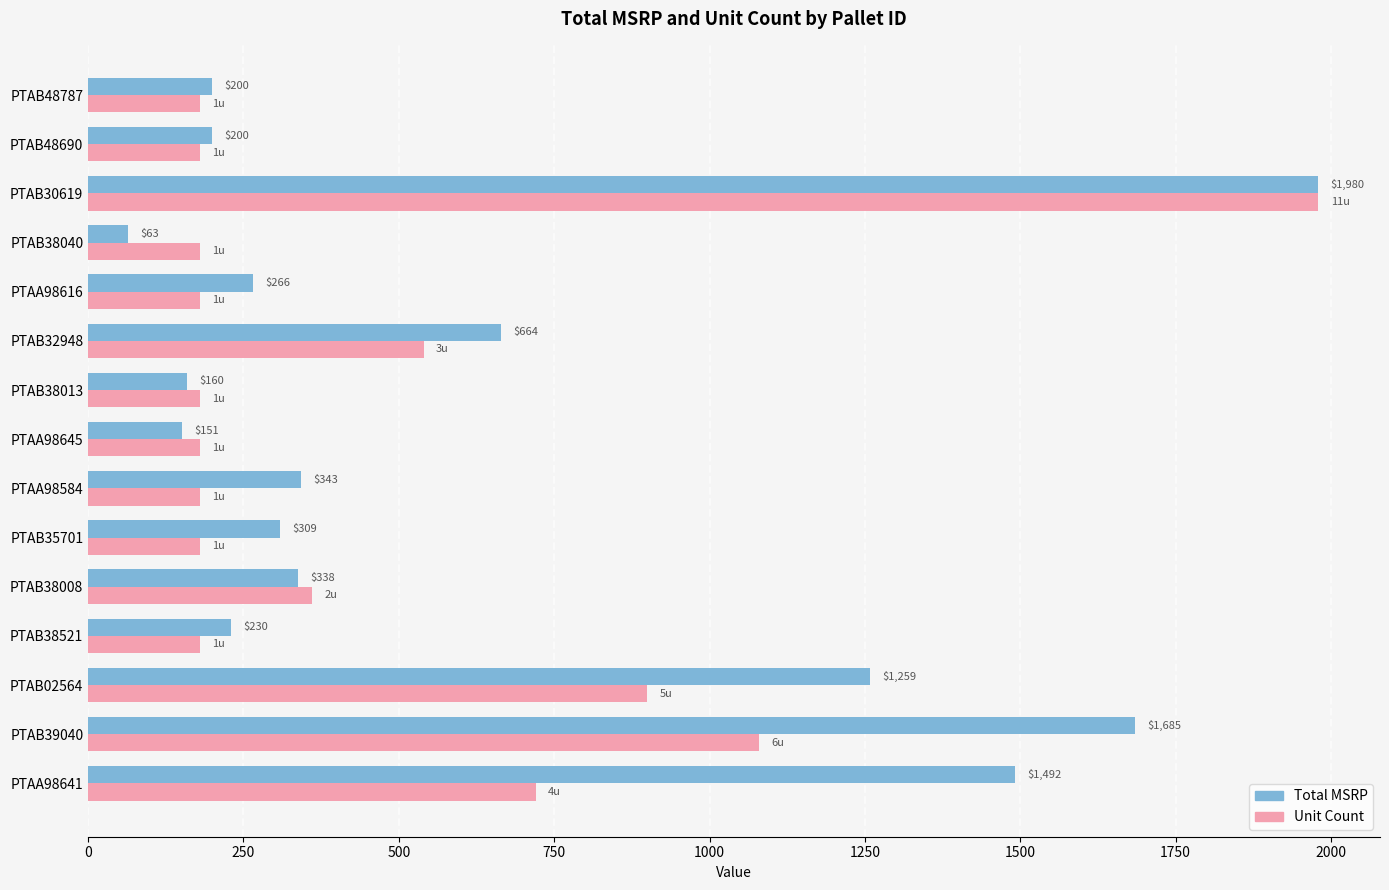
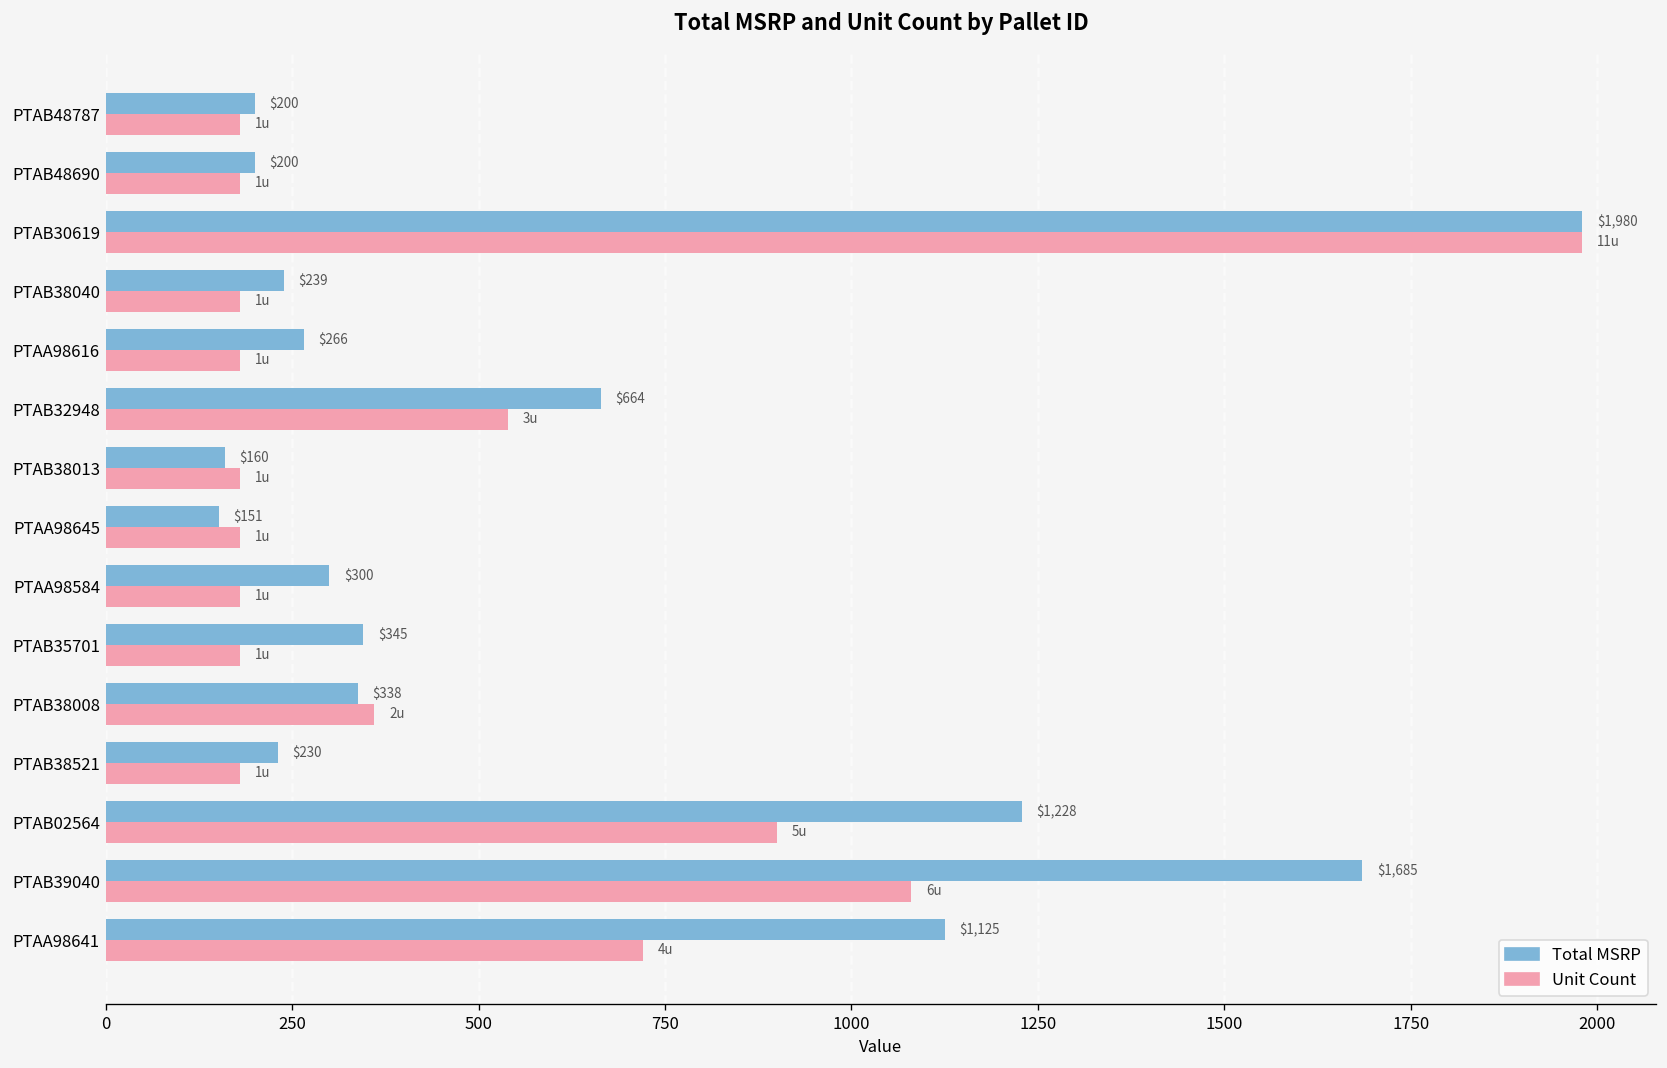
Total MSRP, PTAB38040: $63 -> $239
Total MSRP, PTAA98584: $343 -> $300
Total MSRP, PTAB35701: $309 -> $345
Total MSRP, PTAB02564: $1,259 -> $1,228
Total MSRP, PTAA98641: $1,492 -> $1,125
